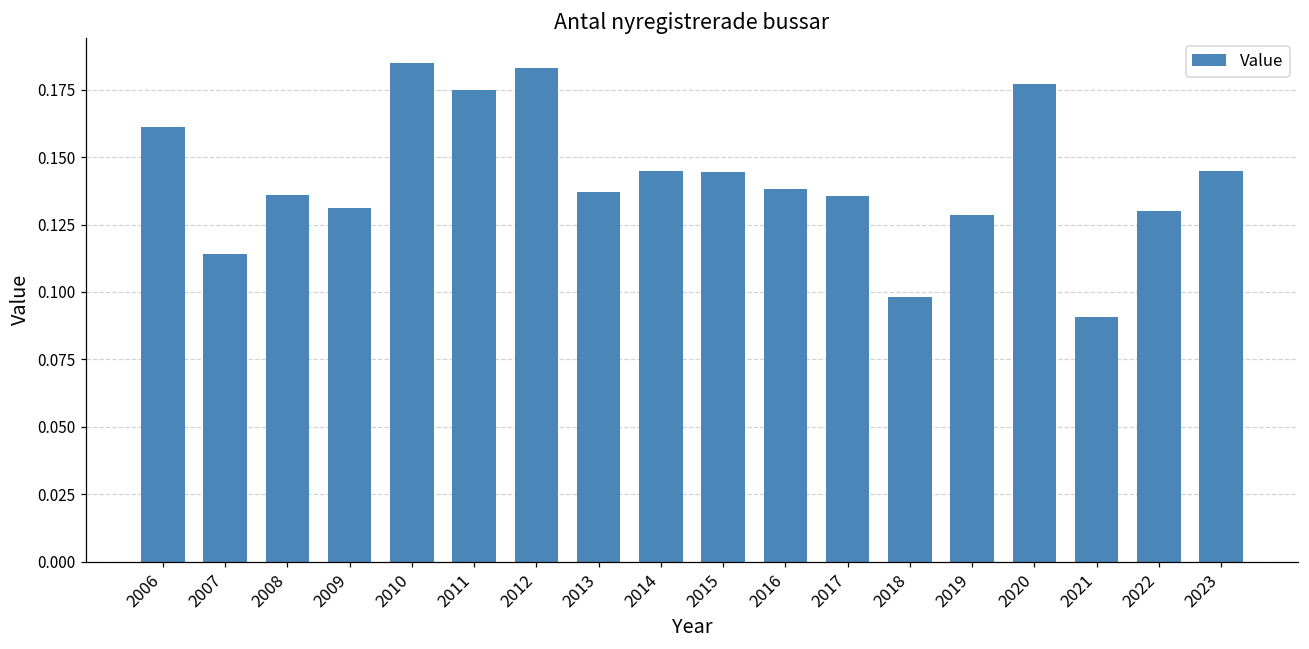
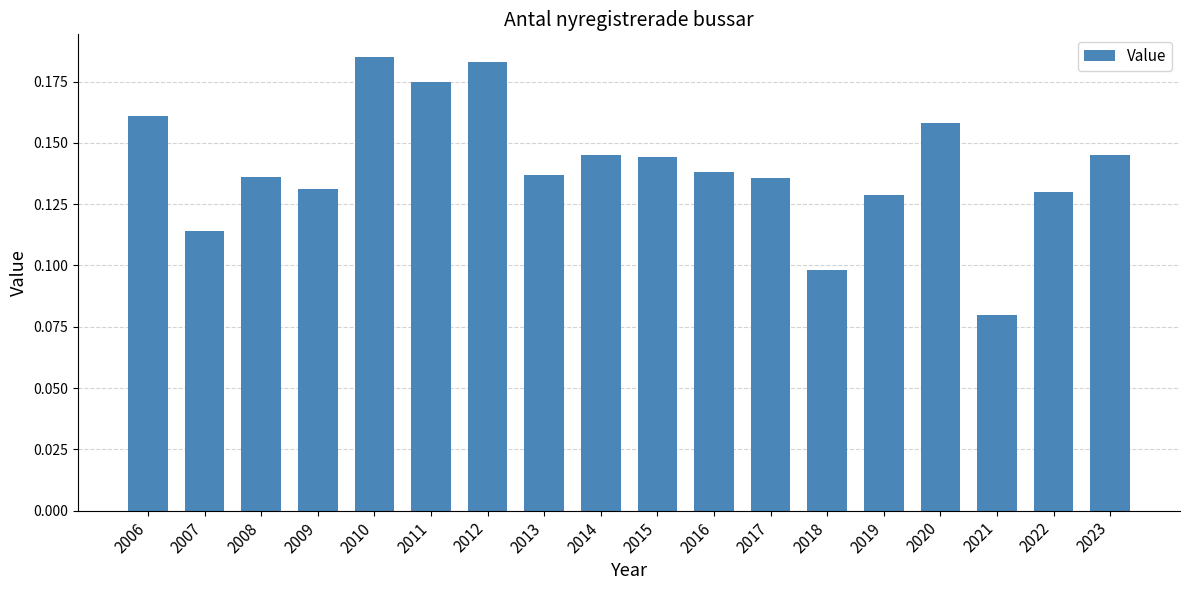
2020: 0.177 -> 0.158
2021: 0.091 -> 0.080
